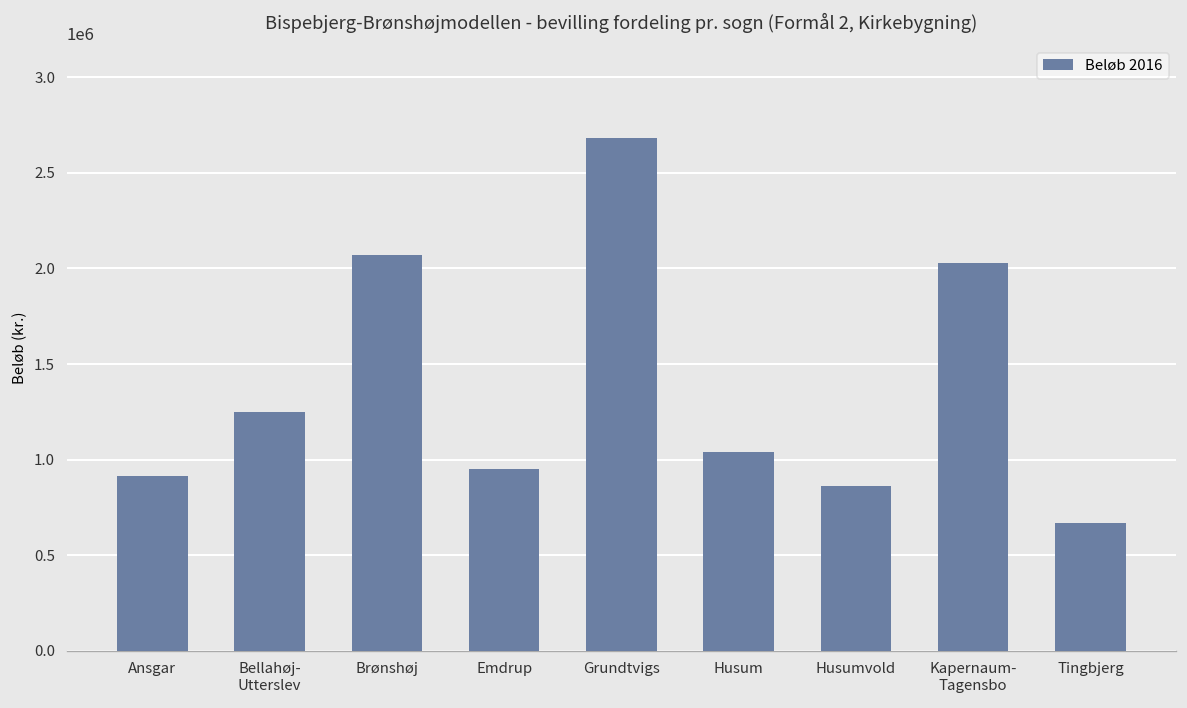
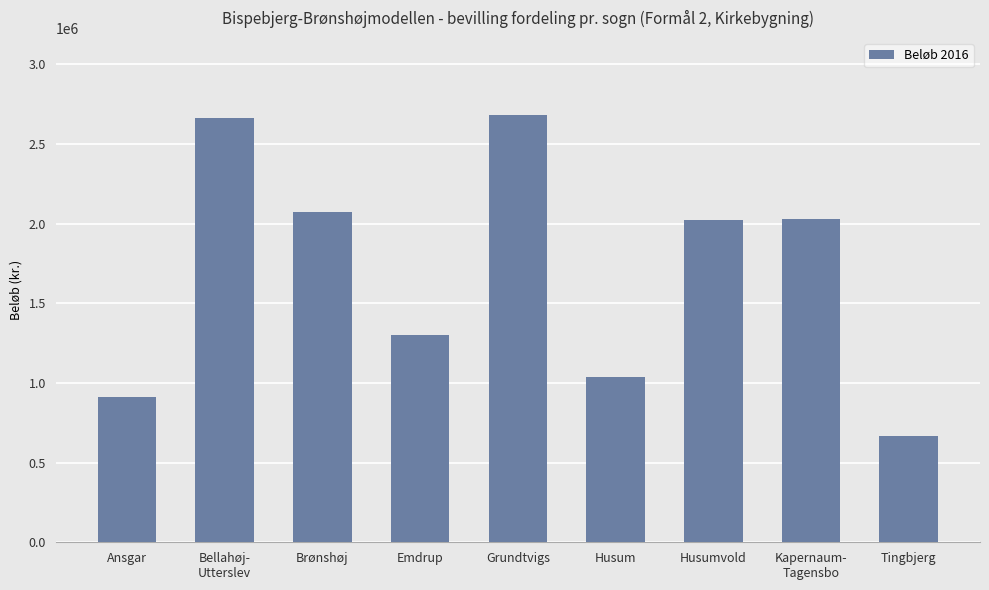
Bellahøj- Utterslev: 1250000 -> 2670000
Emdrup: 950000 -> 1300000
Husumvold: 860000 -> 2030000
